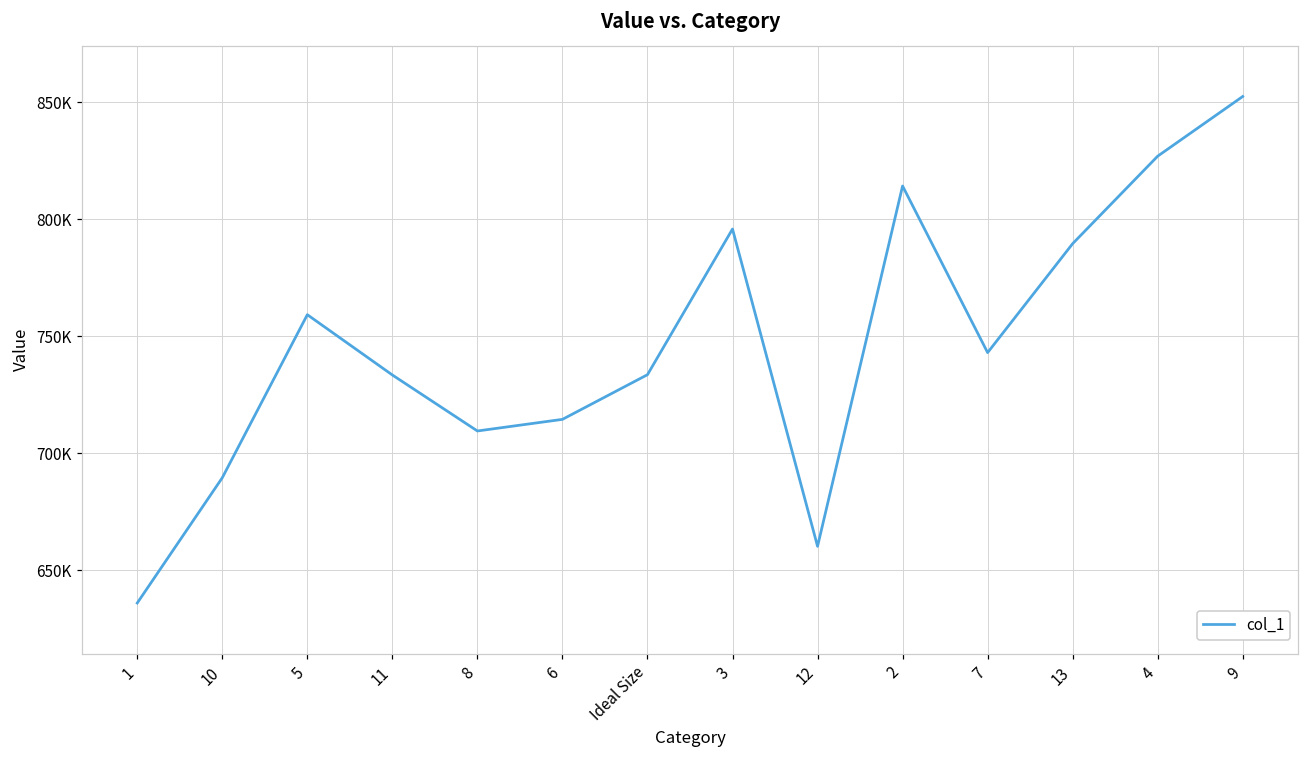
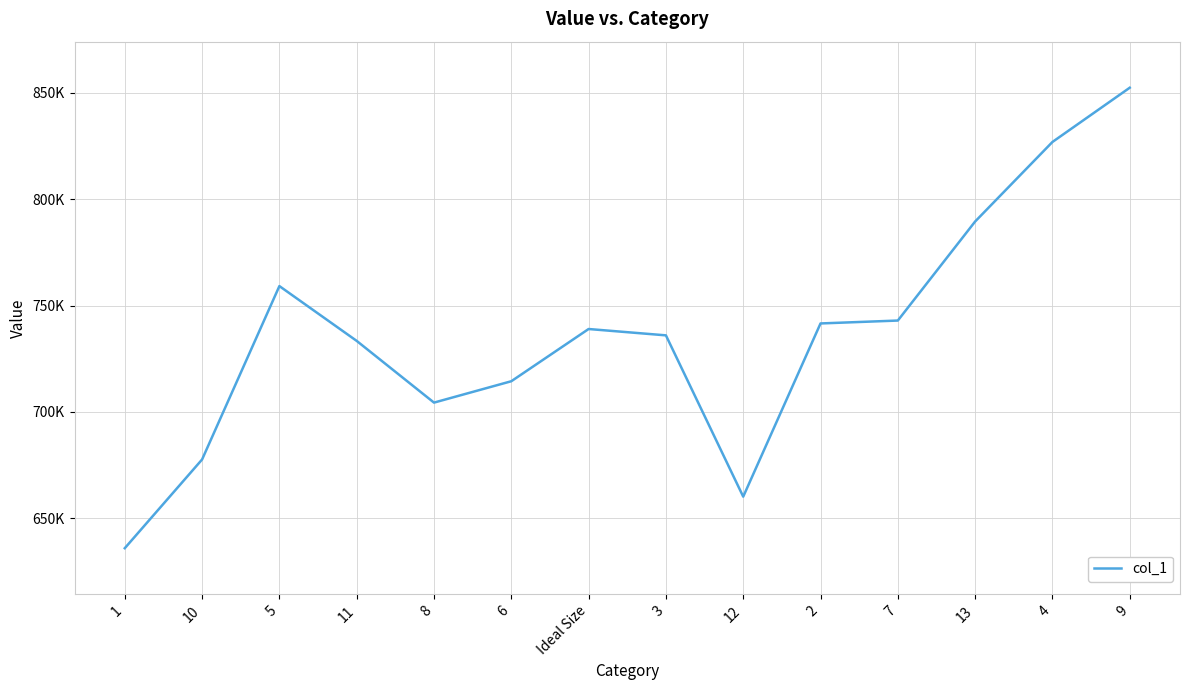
10: 689000 -> 678000
8: 709000 -> 704000
Ideal Size: 733000 -> 739000
3: 796000 -> 736000
2: 814000 -> 742000
